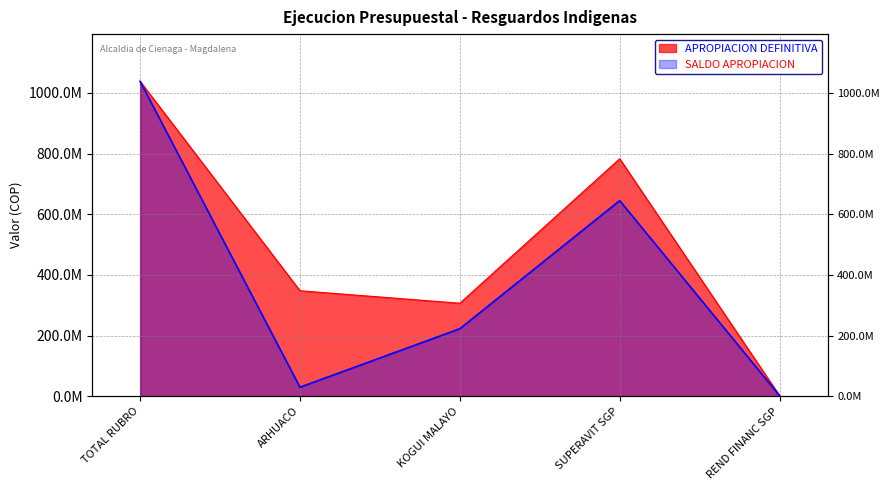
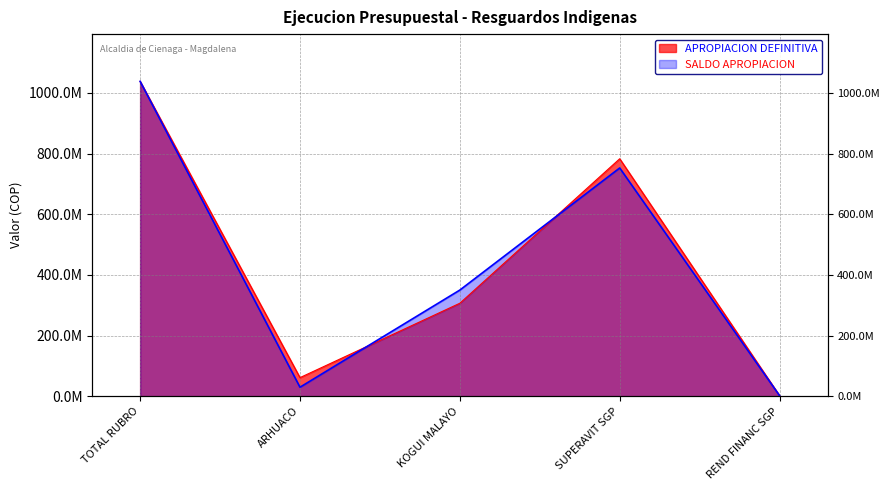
APROPIACION DEFINITIVA, ARHUACO: 350000000 -> 60000000
SALDO APROPIACION, KOGUI MALAYO: 220000000 -> 350000000
SALDO APROPIACION, SUPERAVIT SGP: 640000000 -> 750000000
